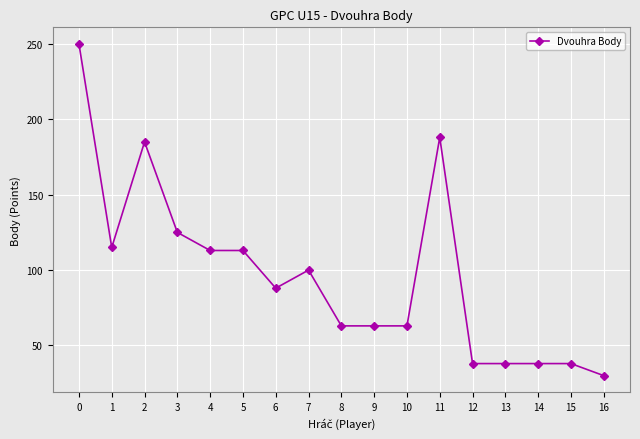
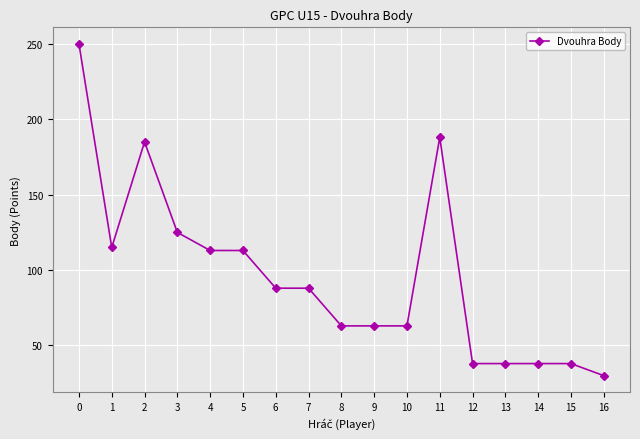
7: 100 -> 88
